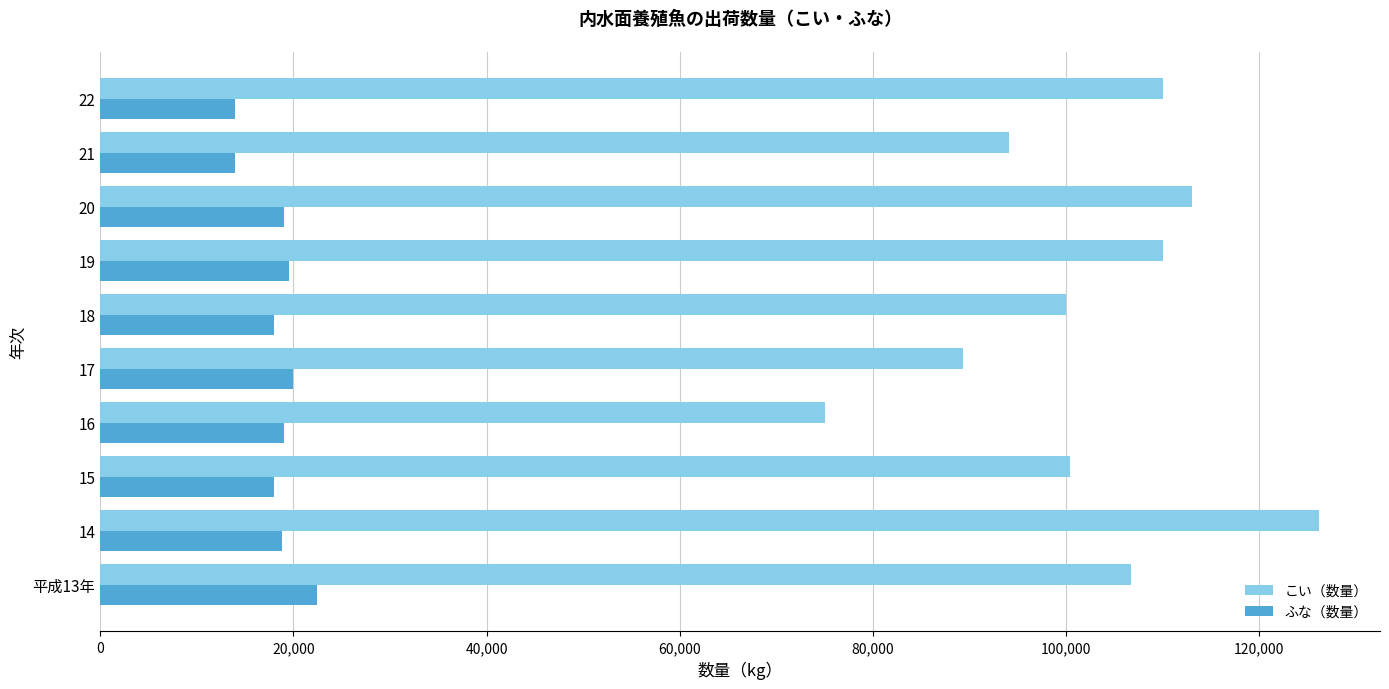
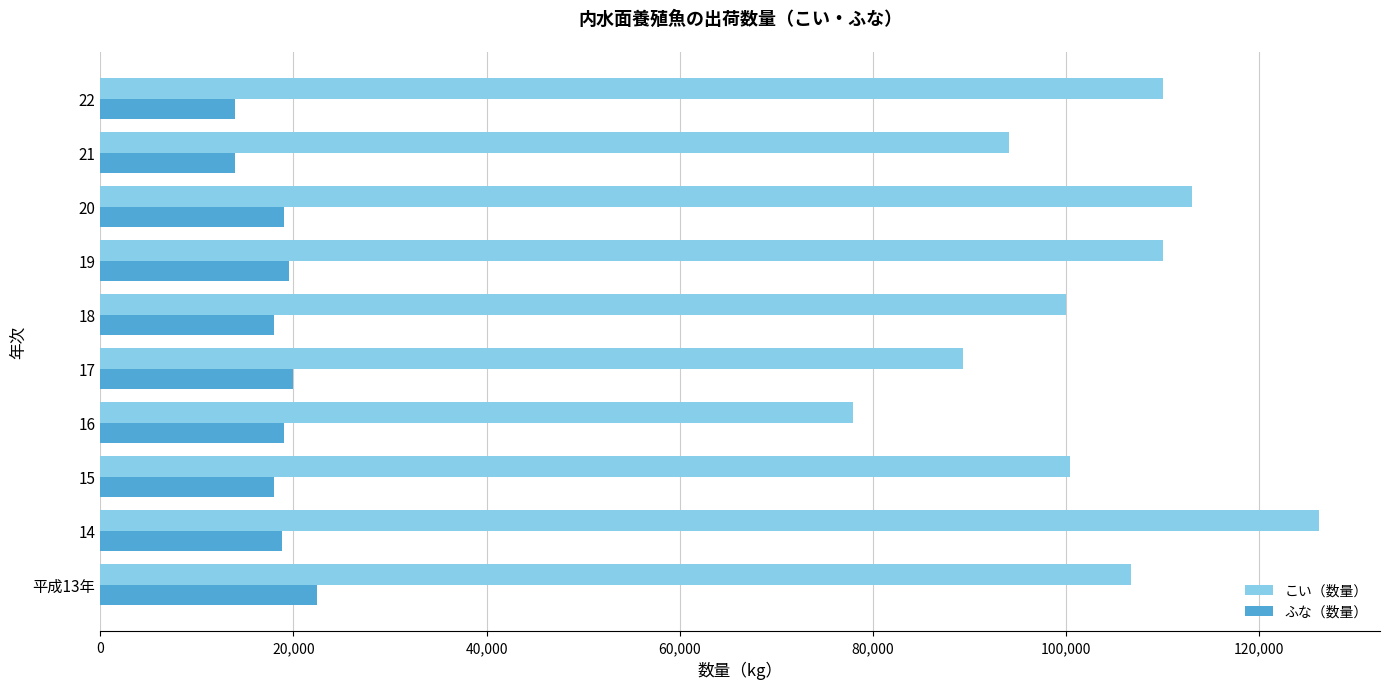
こい（数量）, 16: 75,000 -> 78,000
